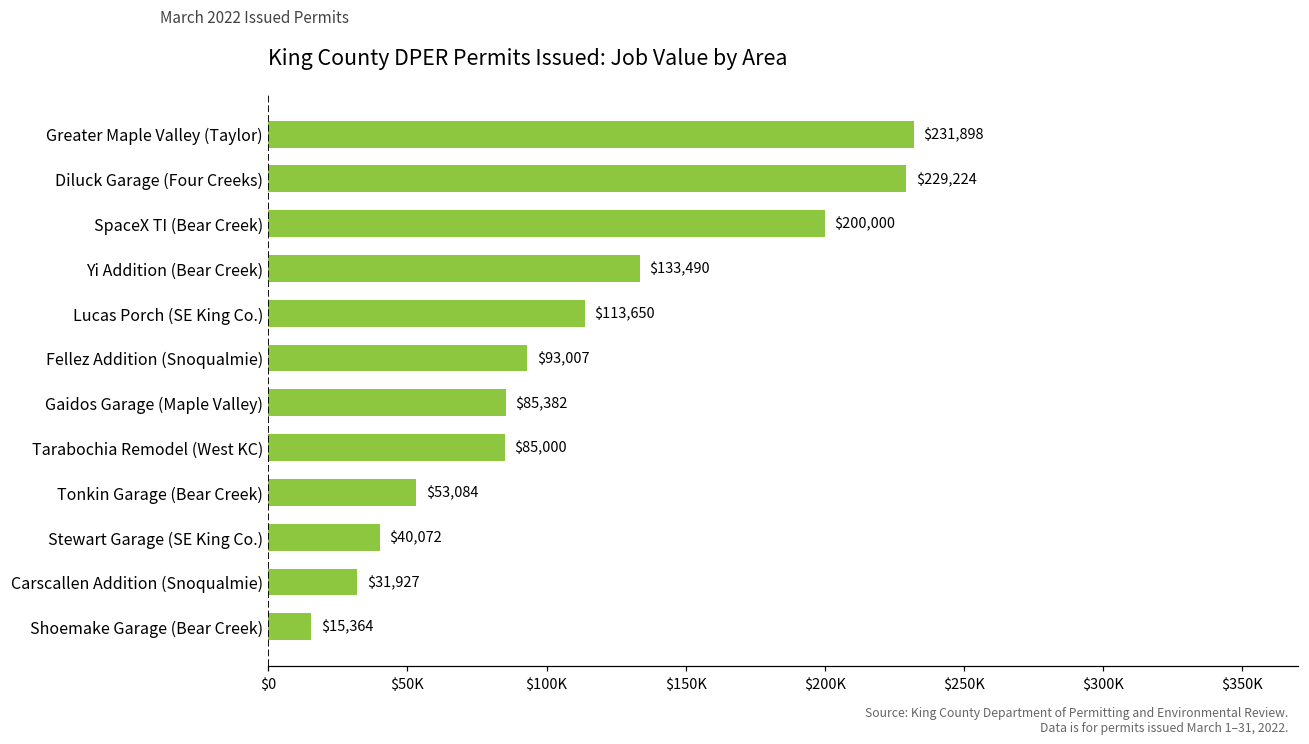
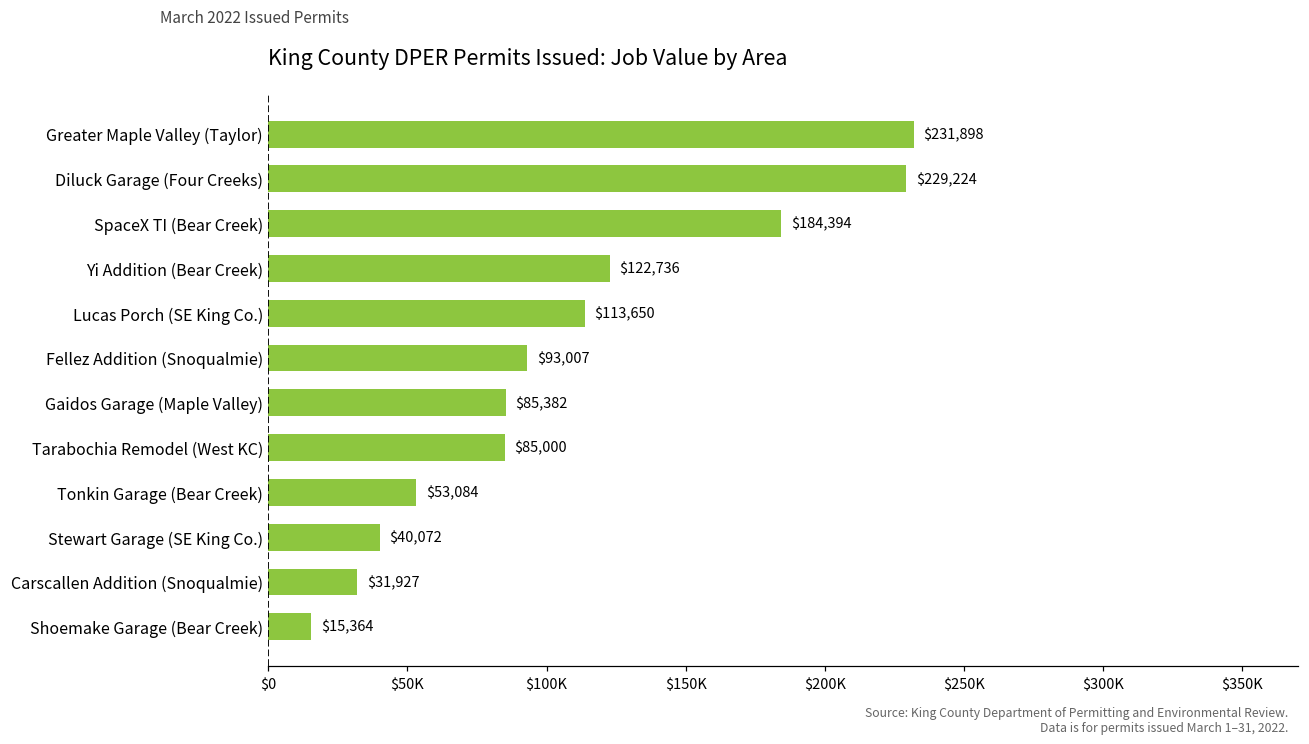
SpaceX TI (Bear Creek): $200,000 -> $184,394
Yi Addition (Bear Creek): $133,490 -> $122,736
